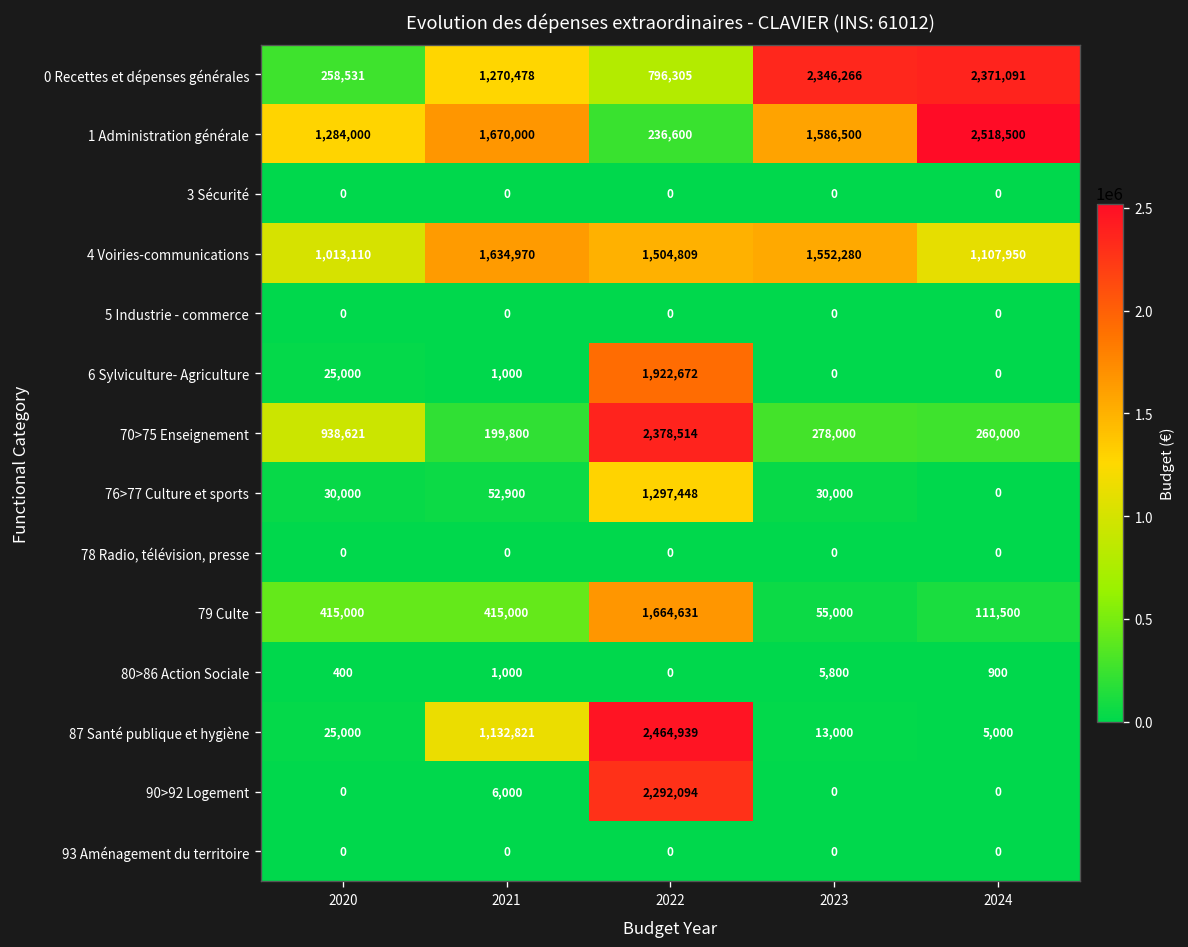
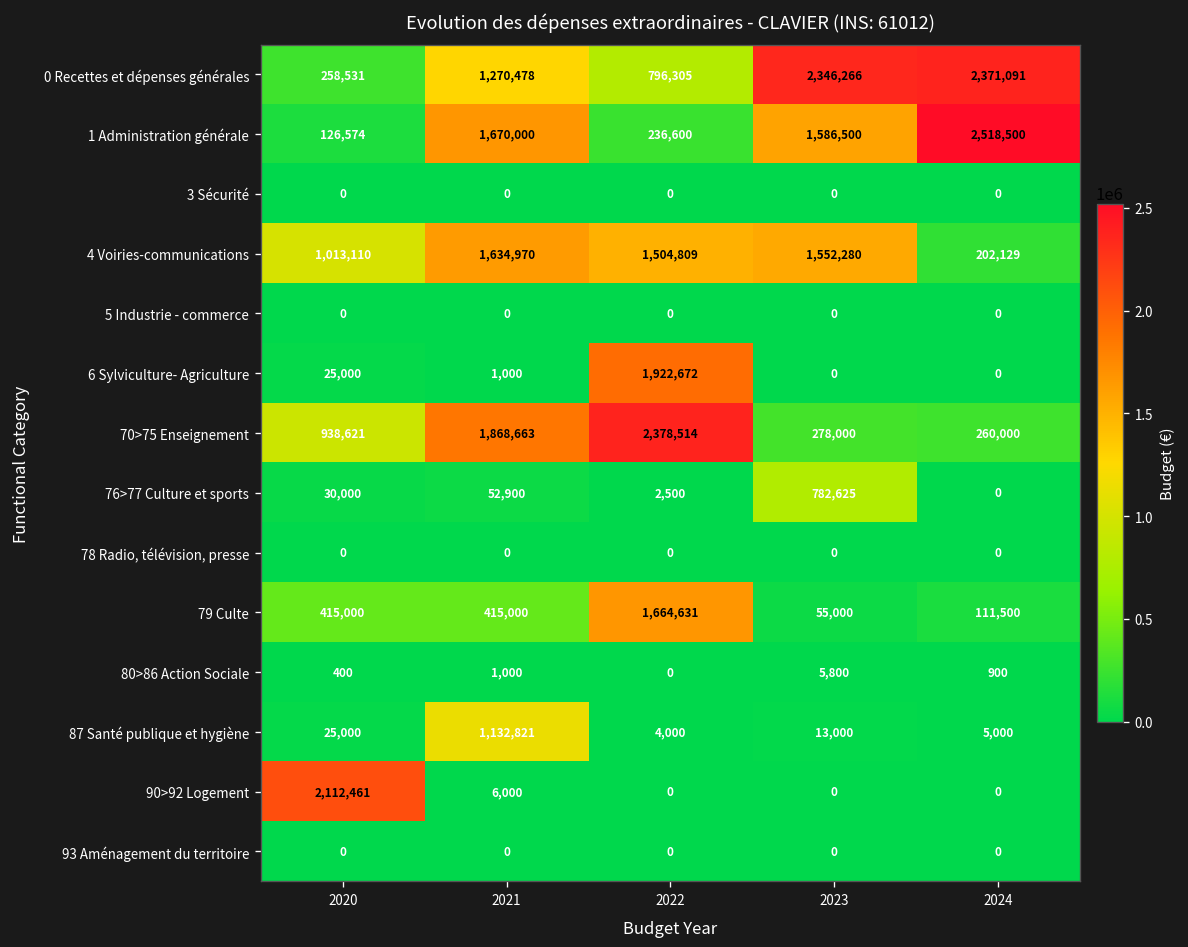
1 Administration générale, 2020: 1,284,000 -> 126,574
4 Voiries-communications, 2024: 1,107,950 -> 202,129
70>75 Enseignement, 2021: 199,800 -> 1,868,663
76>77 Culture et sports, 2022: 1,297,448 -> 2,500
76>77 Culture et sports, 2023: 30,000 -> 782,625
87 Santé publique et hygiène, 2022: 2,464,939 -> 4,000
90>92 Logement, 2020: 0 -> 2,112,461
90>92 Logement, 2022: 2,292,094 -> 0
